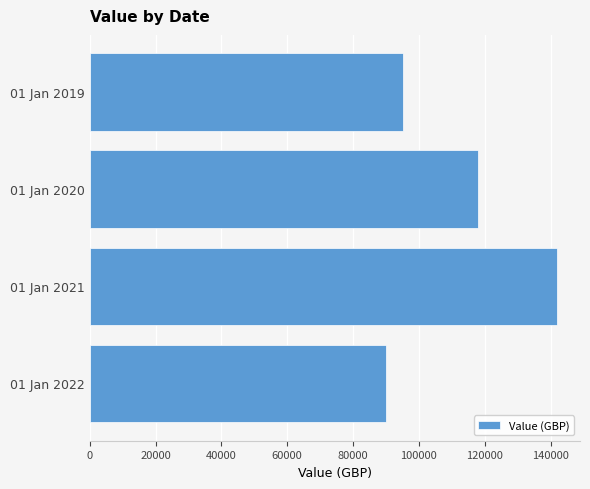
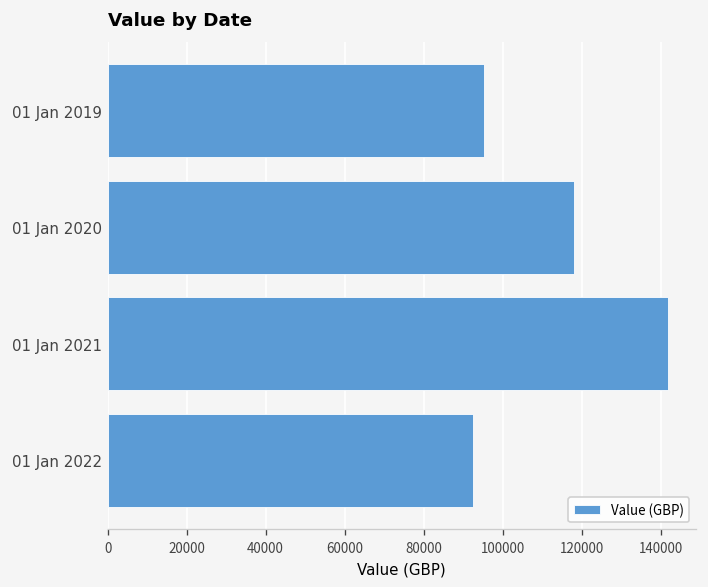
01 Jan 2022: 90000 -> 93000
